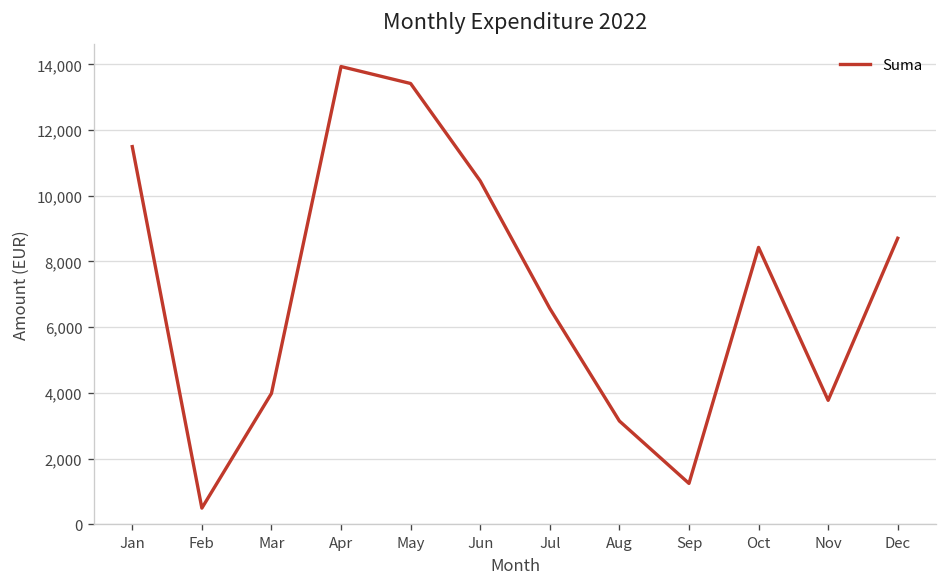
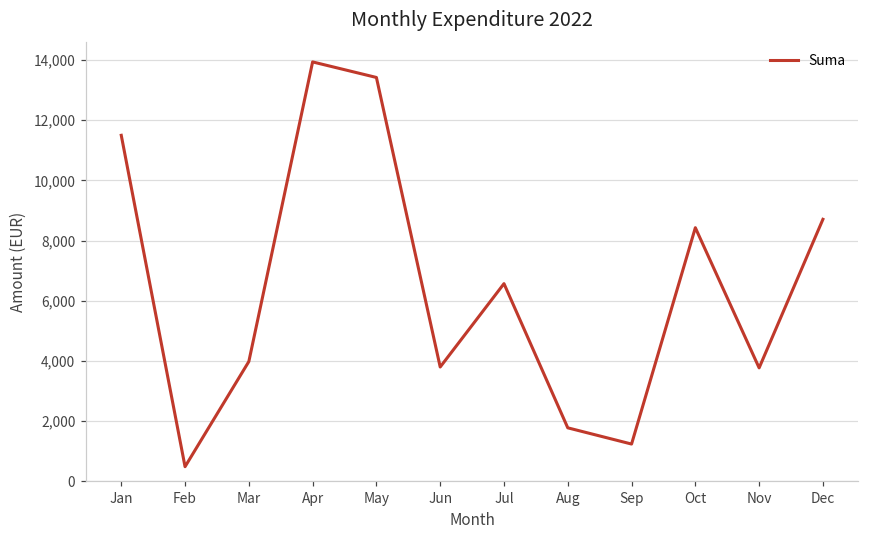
Jun: 10,500 -> 3,800
Aug: 3,100 -> 1,800
